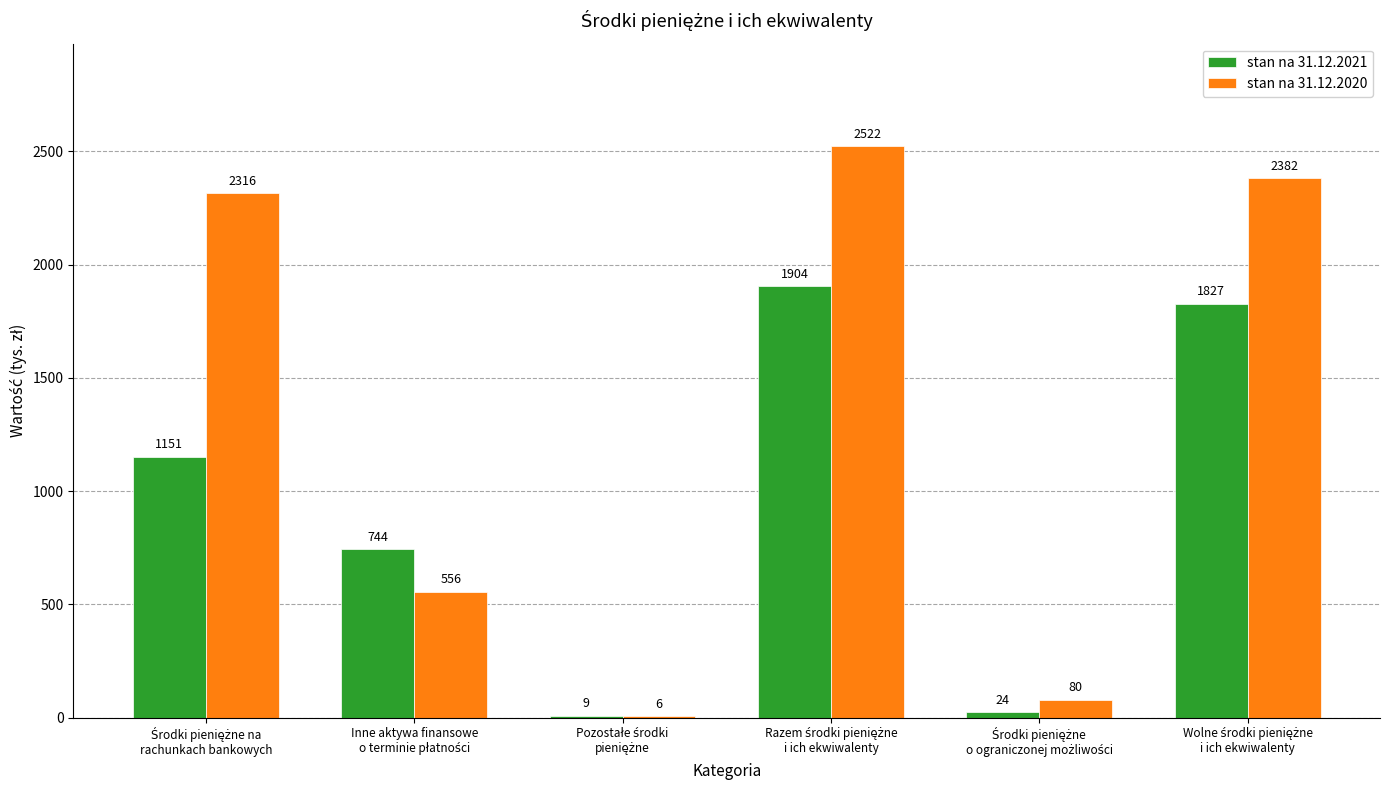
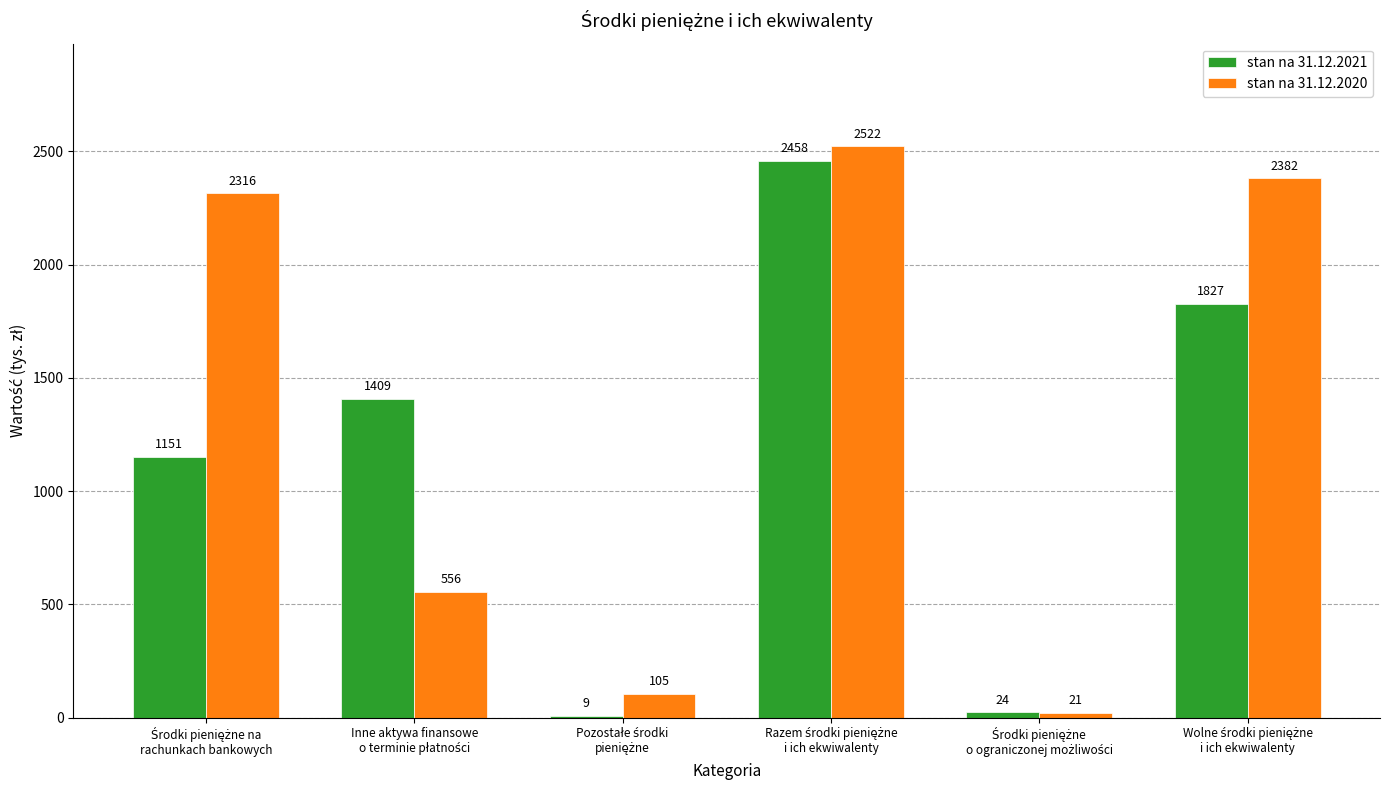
stan na 31.12.2021, Inne aktywa finansowe o terminie płatności: 744 -> 1409
stan na 31.12.2020, Pozostałe środki pieniężne: 6 -> 105
stan na 31.12.2021, Razem środki pieniężne i ich ekwiwalenty: 1904 -> 2458
stan na 31.12.2020, Środki pieniężne o ograniczonej możliwości: 80 -> 21
